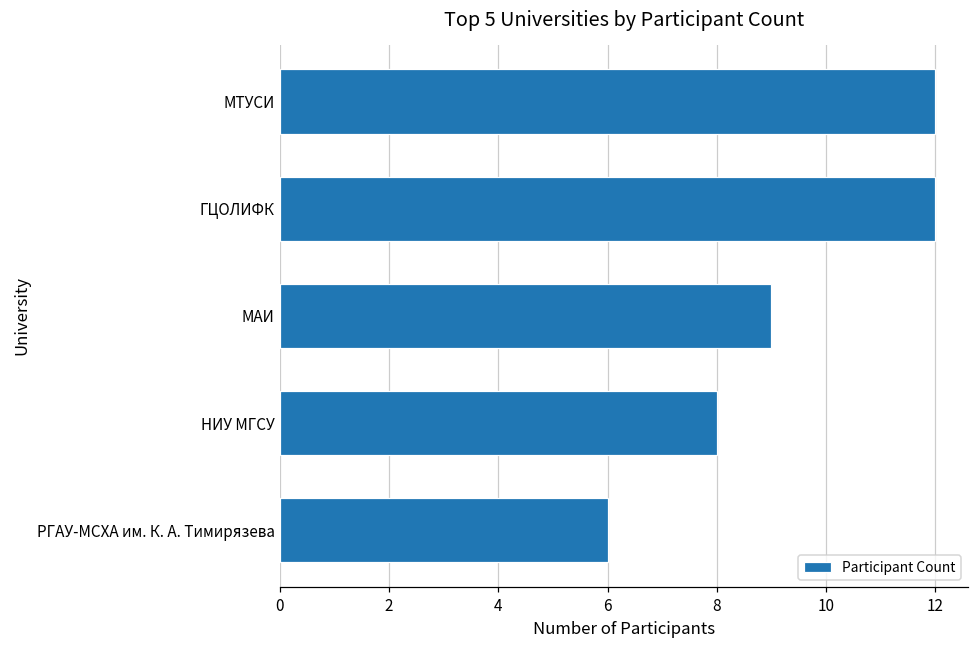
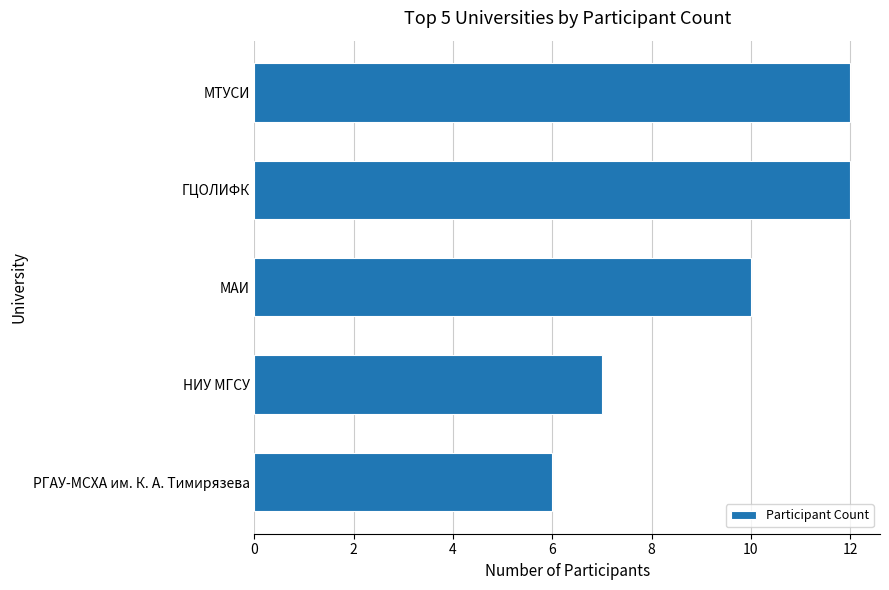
МАИ: 9 -> 10
НИУ МГСУ: 8 -> 7
